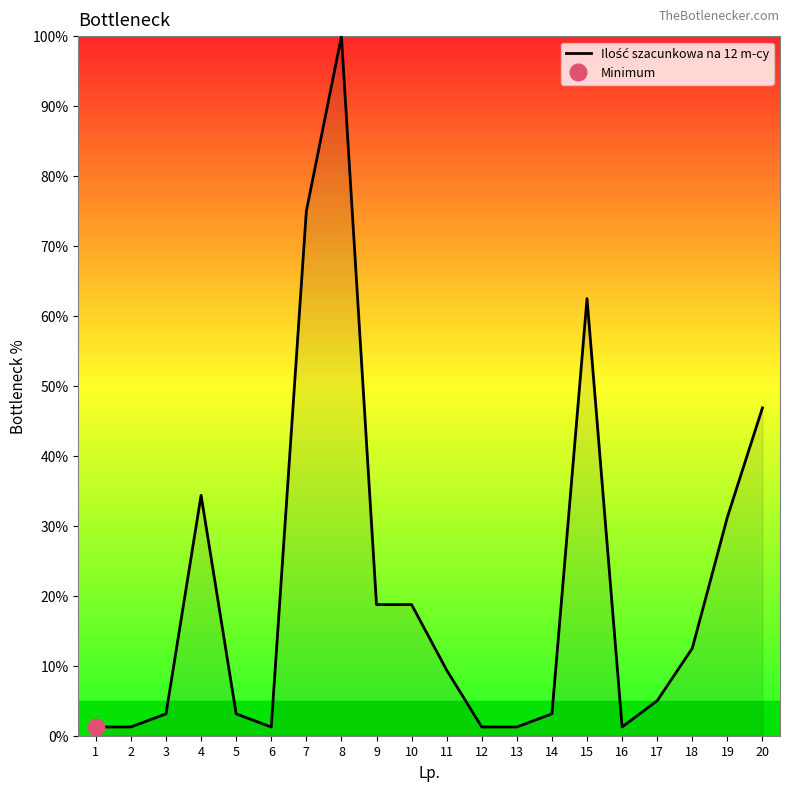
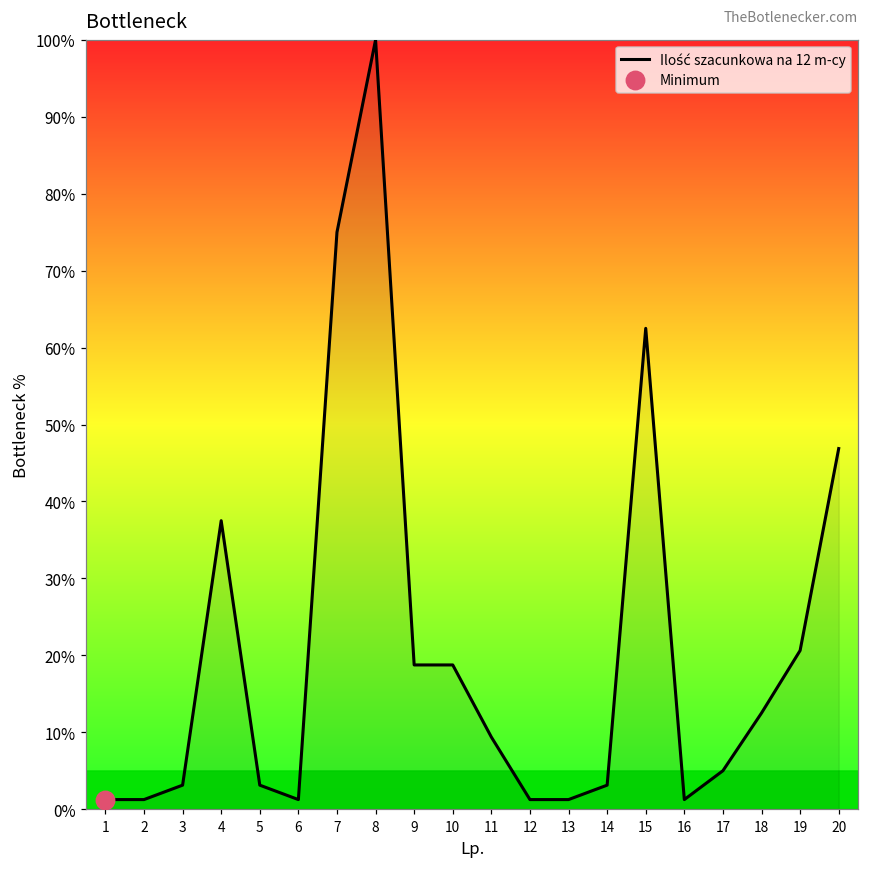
Ilość szacunkowa na 12 m-cy, 4: 34% -> 38%
Ilość szacunkowa na 12 m-cy, 19: 31% -> 21%
